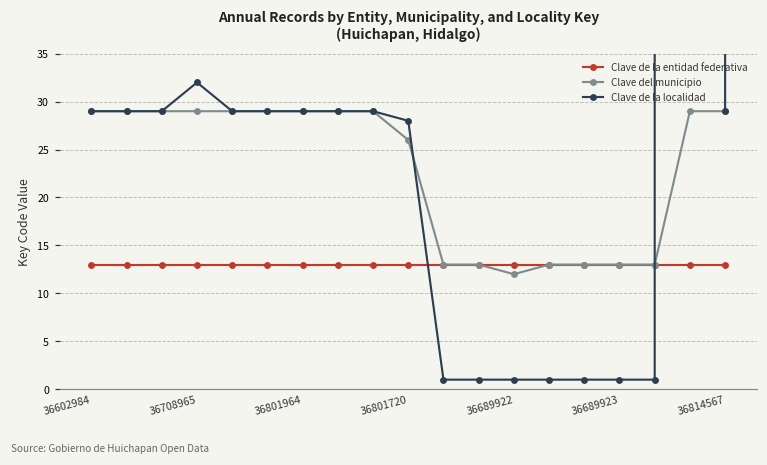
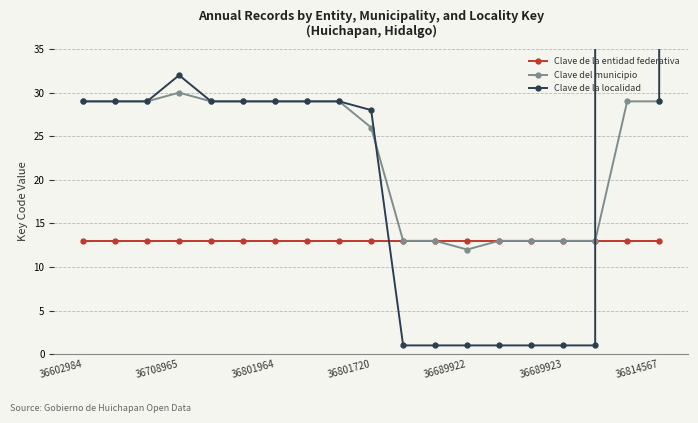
Clave del municipio, 36708965: 29 -> 30
